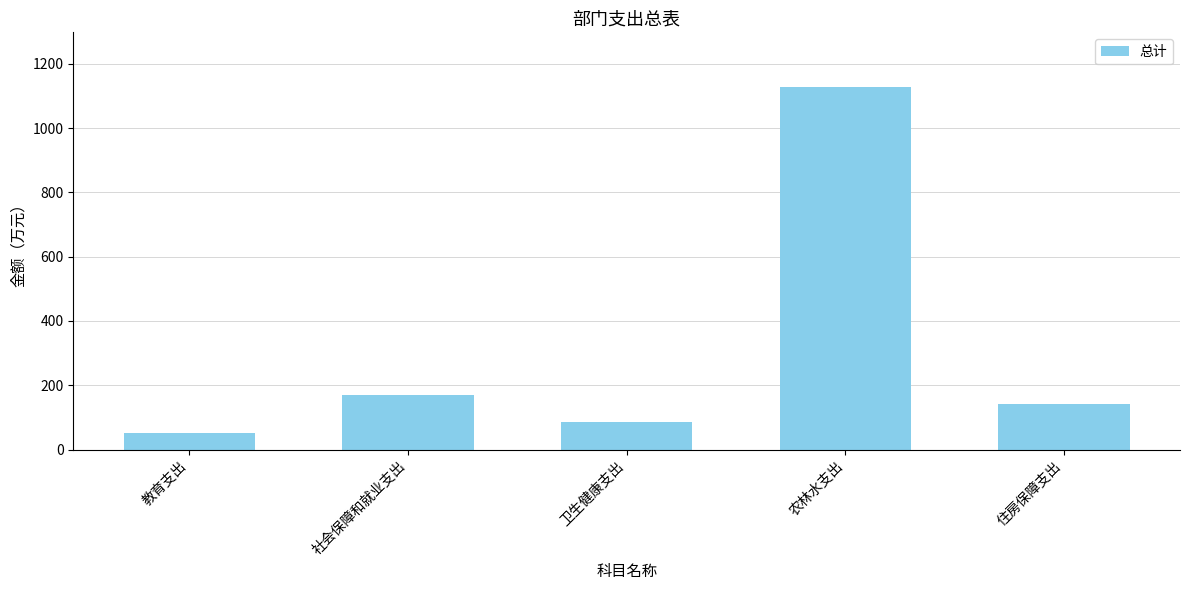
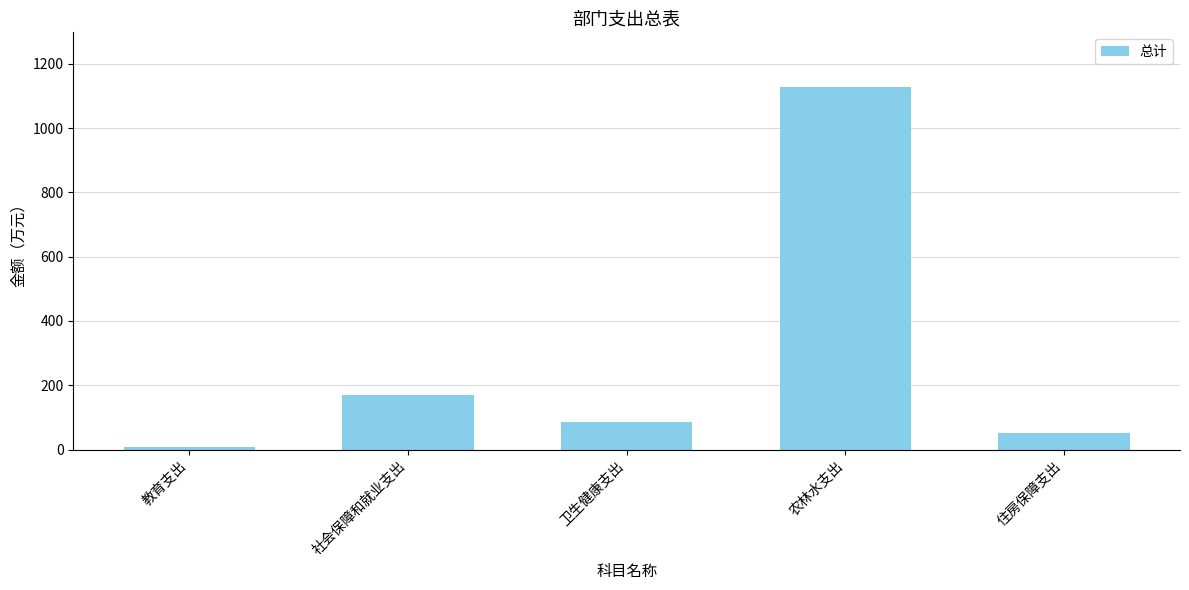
教育支出: 50 -> 10
住房保障支出: 140 -> 50
